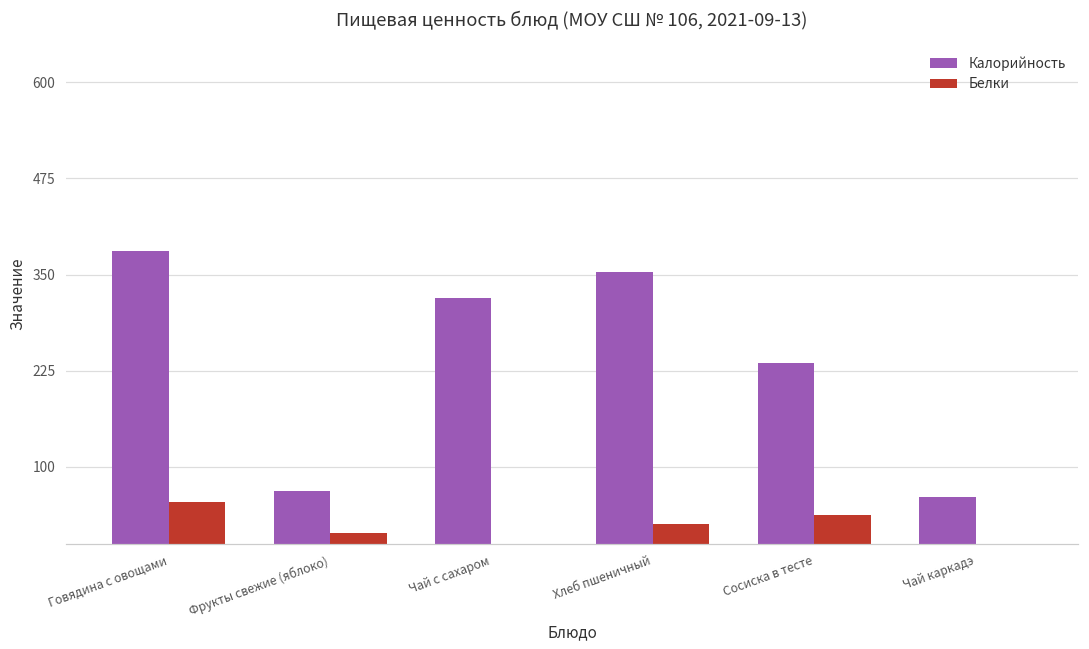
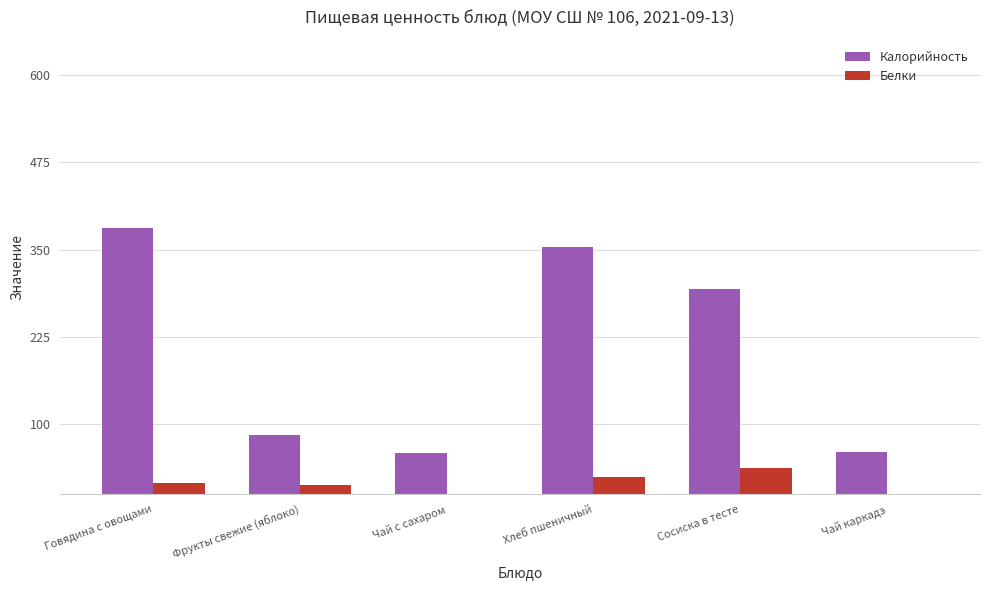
Белки, Говядина с овощами: 50 -> 20
Калорийность, Фрукты свежие (яблоко): 70 -> 90
Калорийность, Чай с сахаром: 320 -> 60
Калорийность, Сосиска в тесте: 240 -> 290
